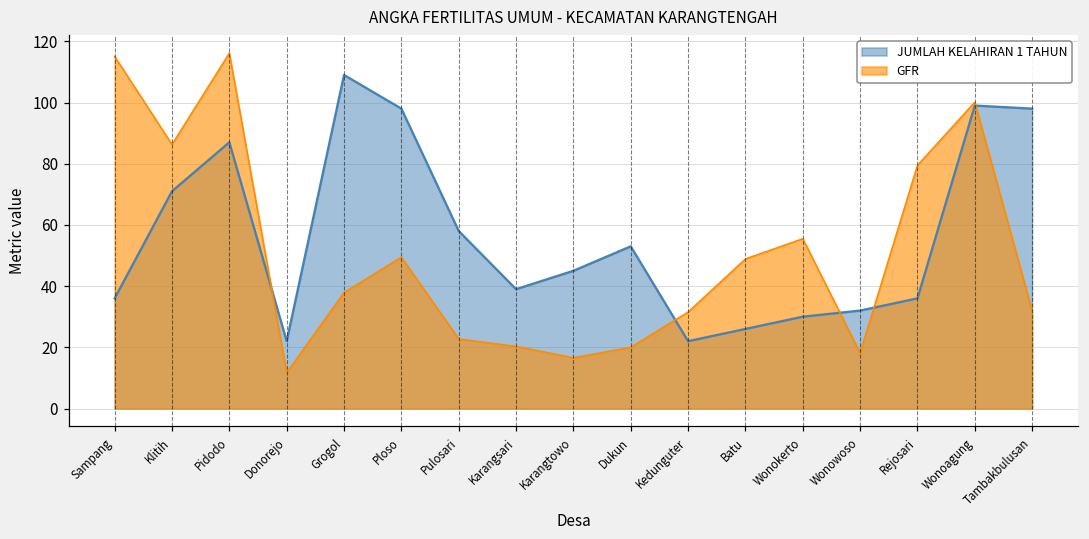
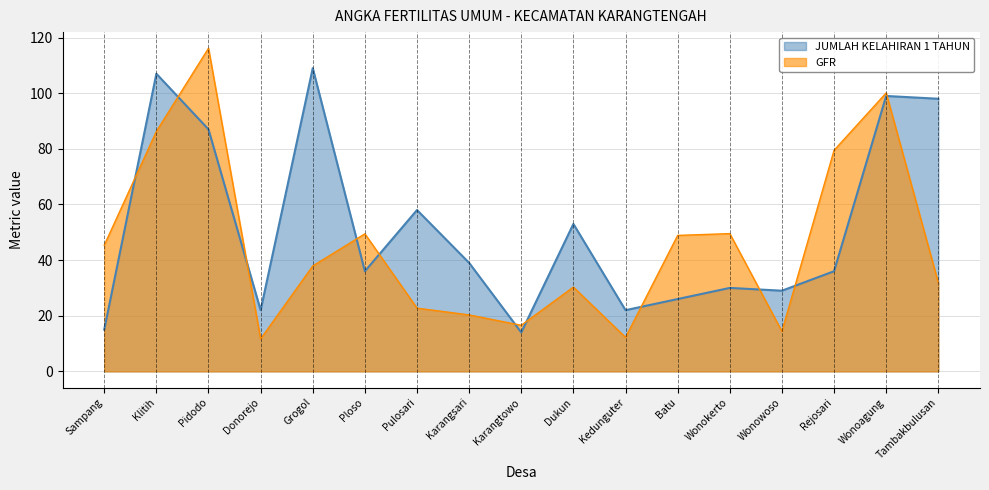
JUMLAH KELAHIRAN 1 TAHUN, Sampang: 36 -> 15
GFR, Sampang: 115 -> 45
JUMLAH KELAHIRAN 1 TAHUN, Klitih: 71 -> 107
JUMLAH KELAHIRAN 1 TAHUN, Ploso: 98 -> 36
JUMLAH KELAHIRAN 1 TAHUN, Karangtowo: 45 -> 14
GFR, Dukun: 20 -> 30
GFR, Kedunguter: 32 -> 12
GFR, Wonokerto: 55 -> 50
JUMLAH KELAHIRAN 1 TAHUN, Wonowoso: 32 -> 29
GFR, Wonowoso: 18 -> 14
